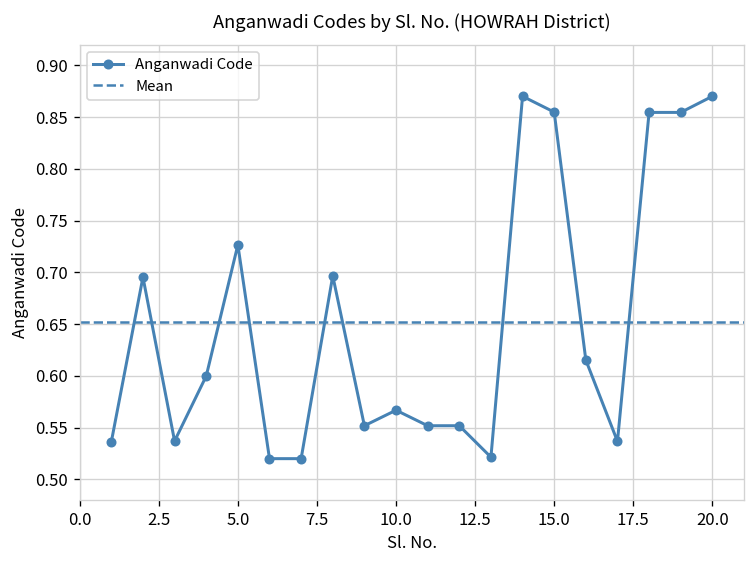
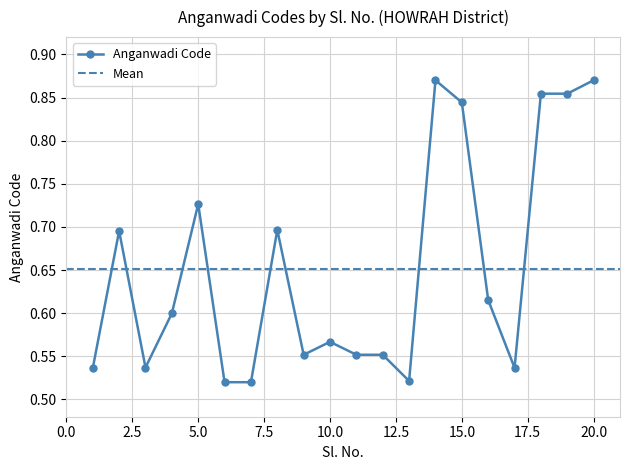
15.0: 0.85 -> 0.84
